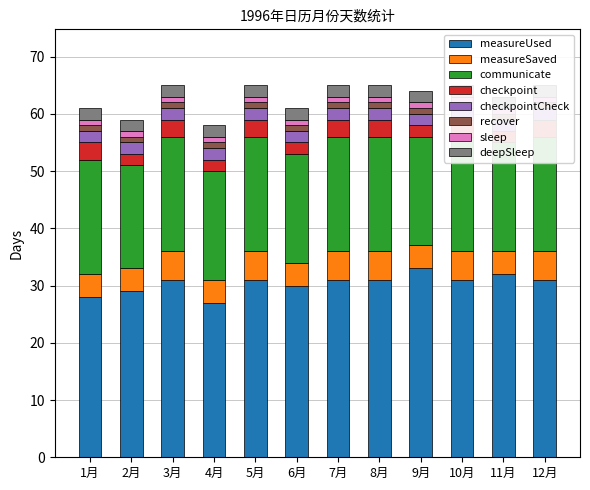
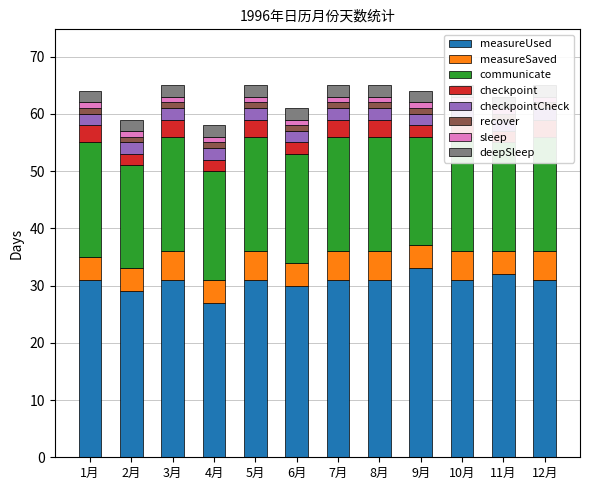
measureUsed, 1月: 28 -> 31
